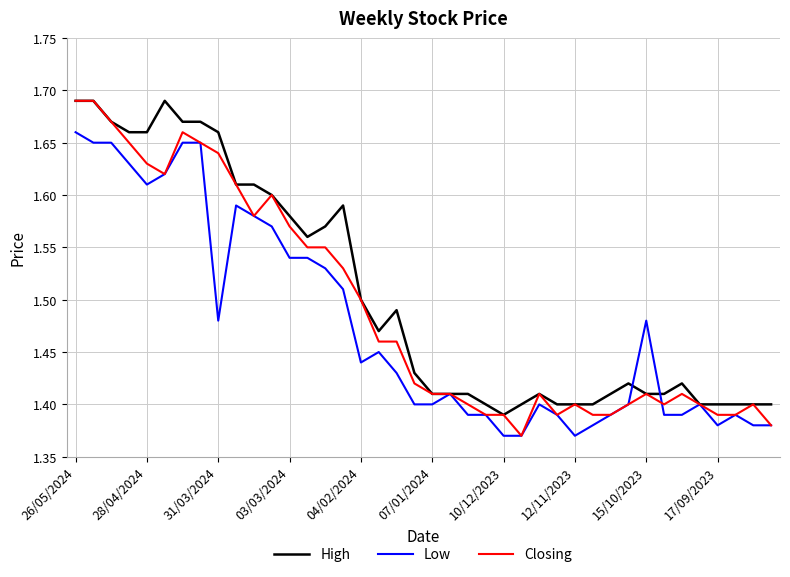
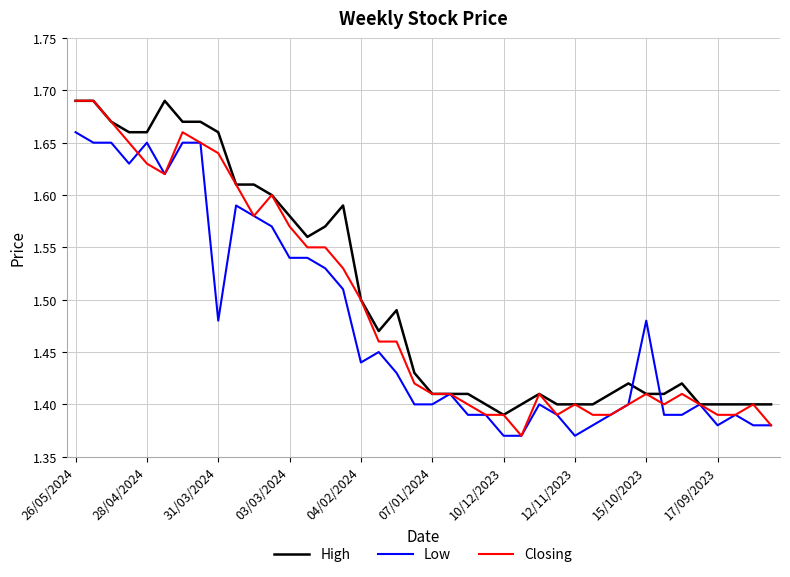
Low, 28/04/2024: 1.61 -> 1.65
